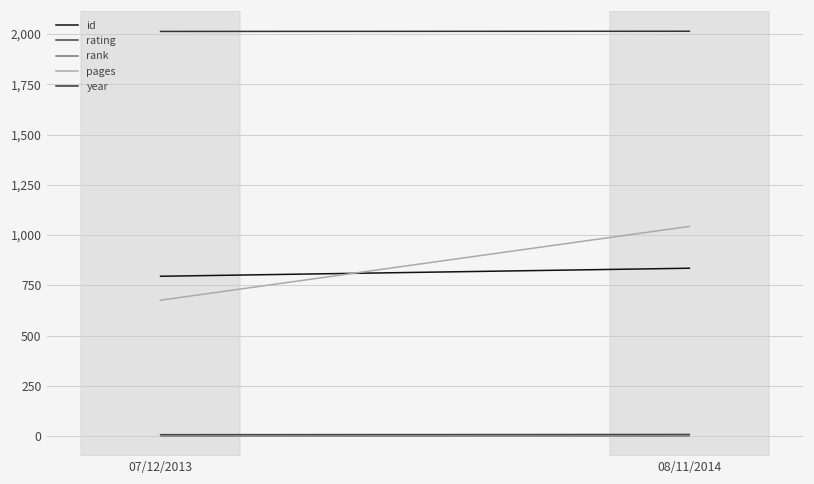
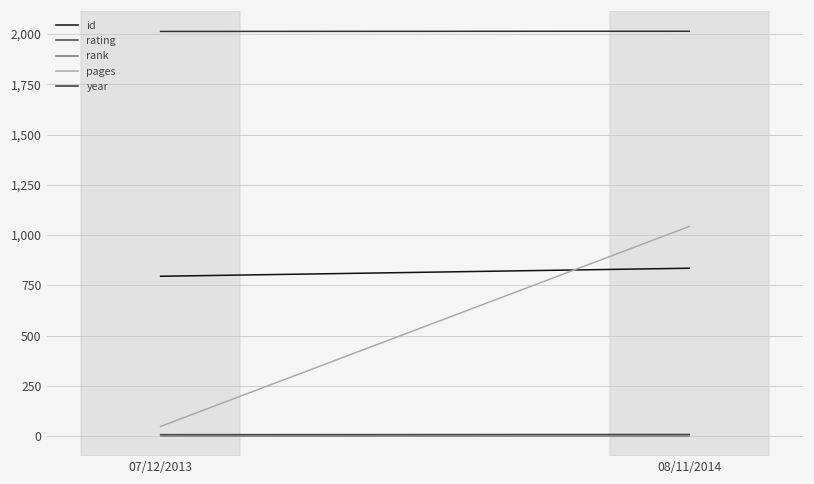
pages, 07/12/2013: 680 -> 50
